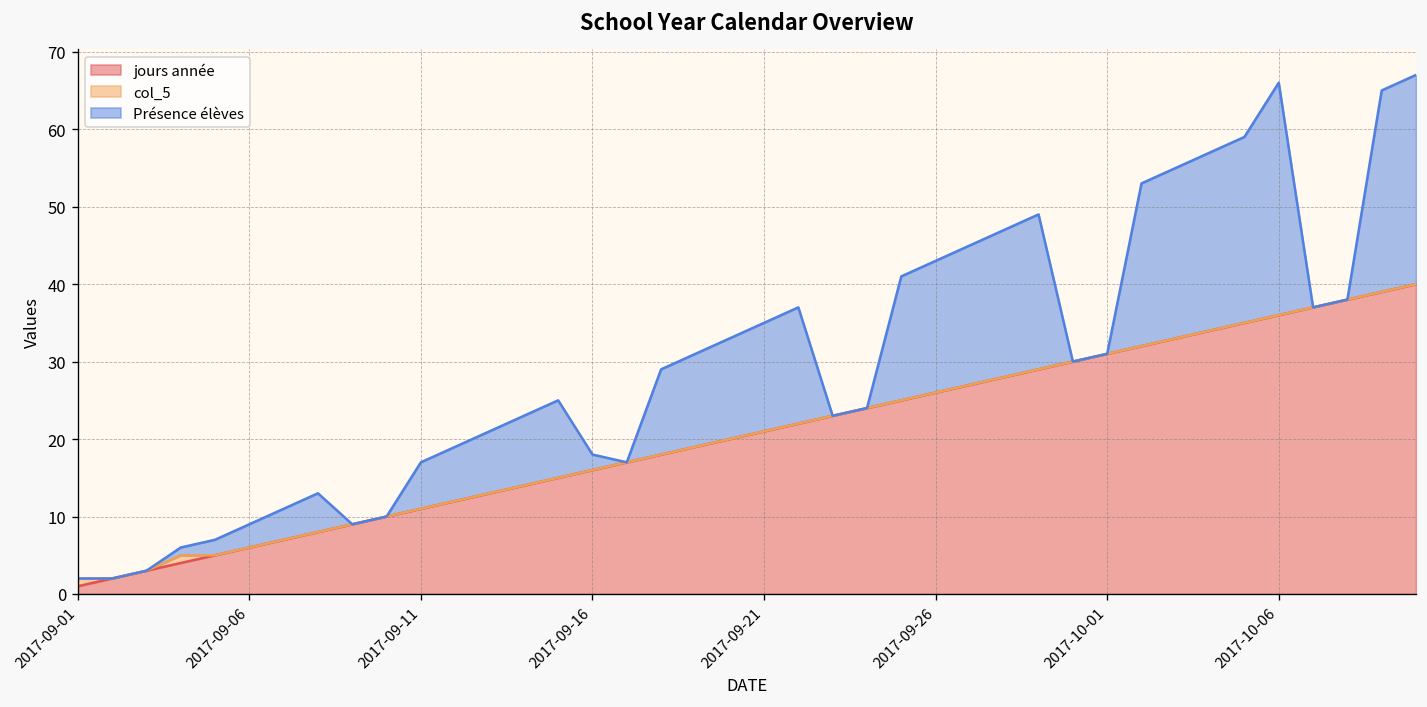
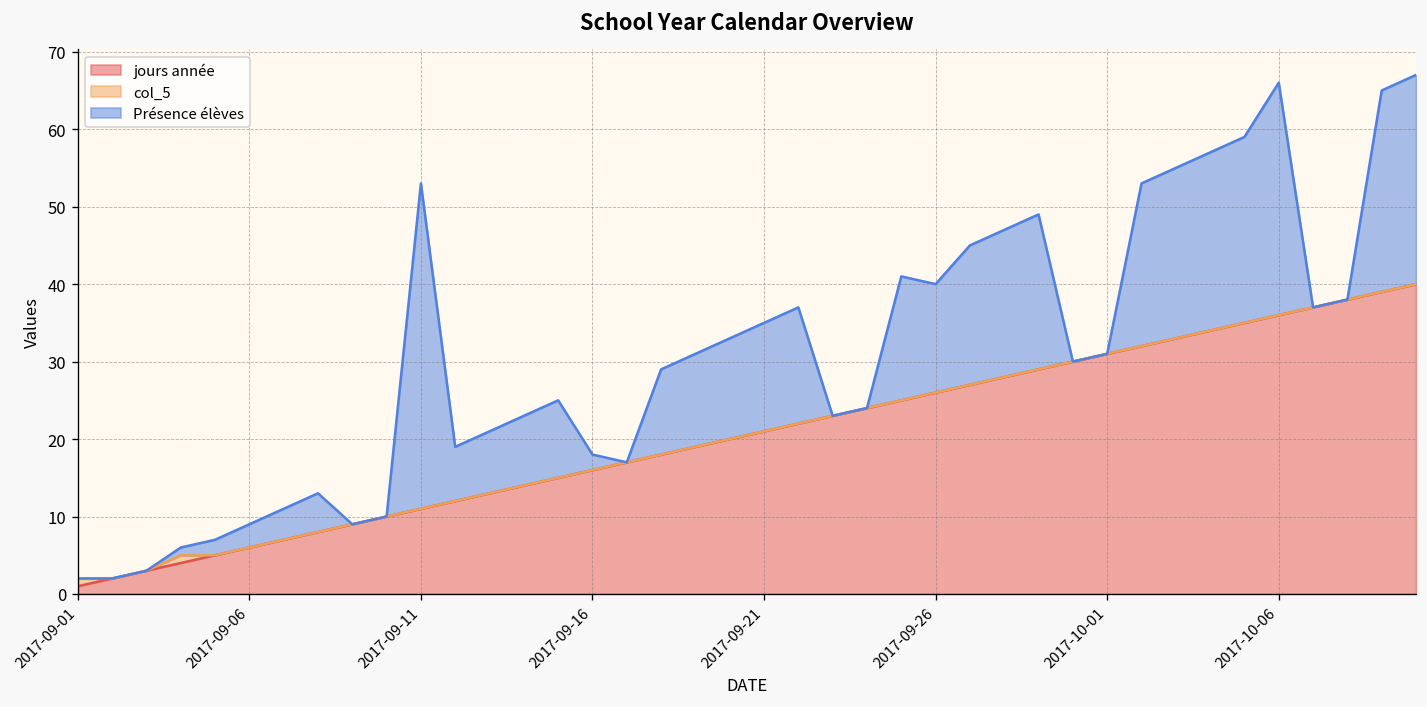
Présence élèves, 2017-09-11: 6 -> 42
Présence élèves, 2017-09-26: 17 -> 14
